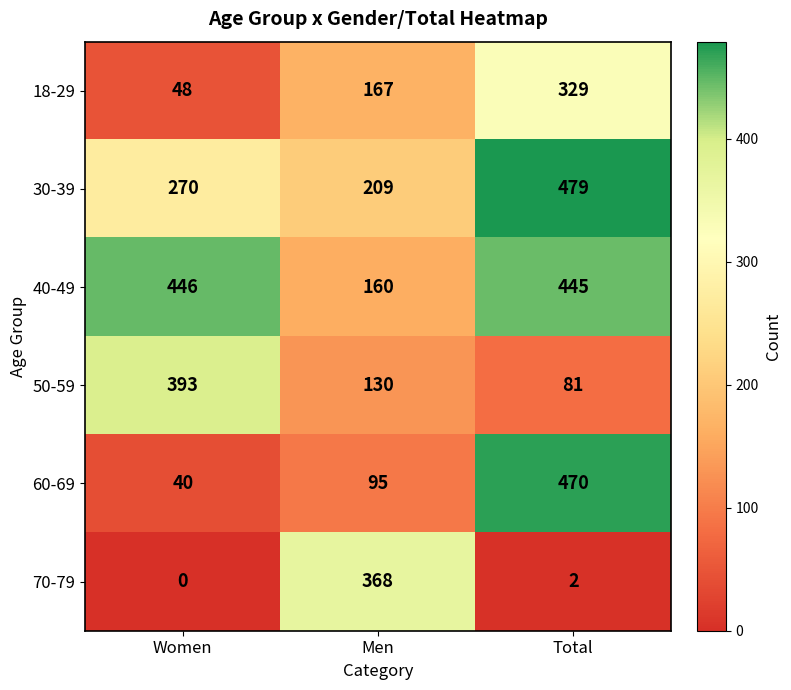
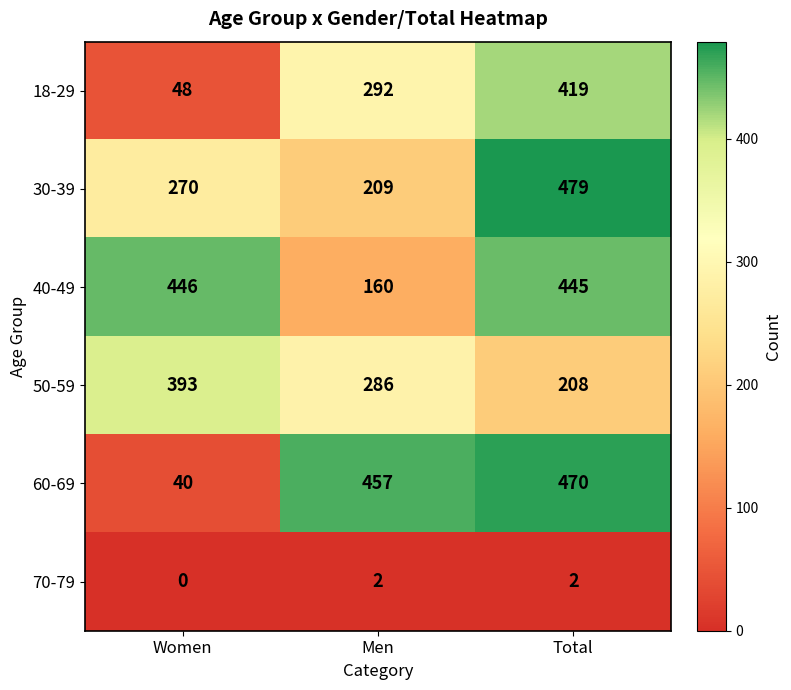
18-29, Men: 167 -> 292
18-29, Total: 329 -> 419
50-59, Men: 130 -> 286
50-59, Total: 81 -> 208
60-69, Men: 95 -> 457
70-79, Men: 368 -> 2
